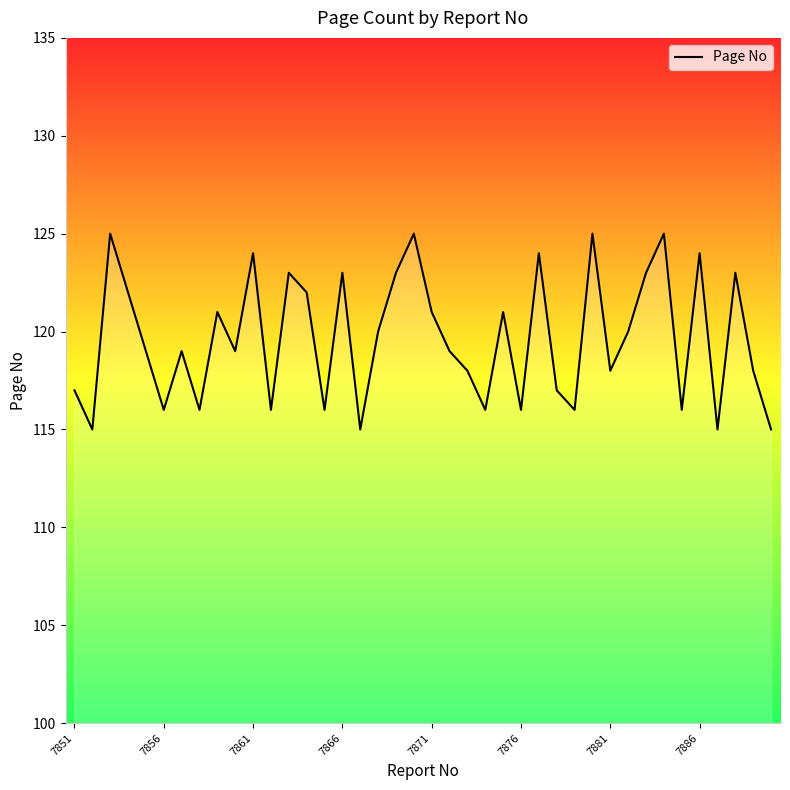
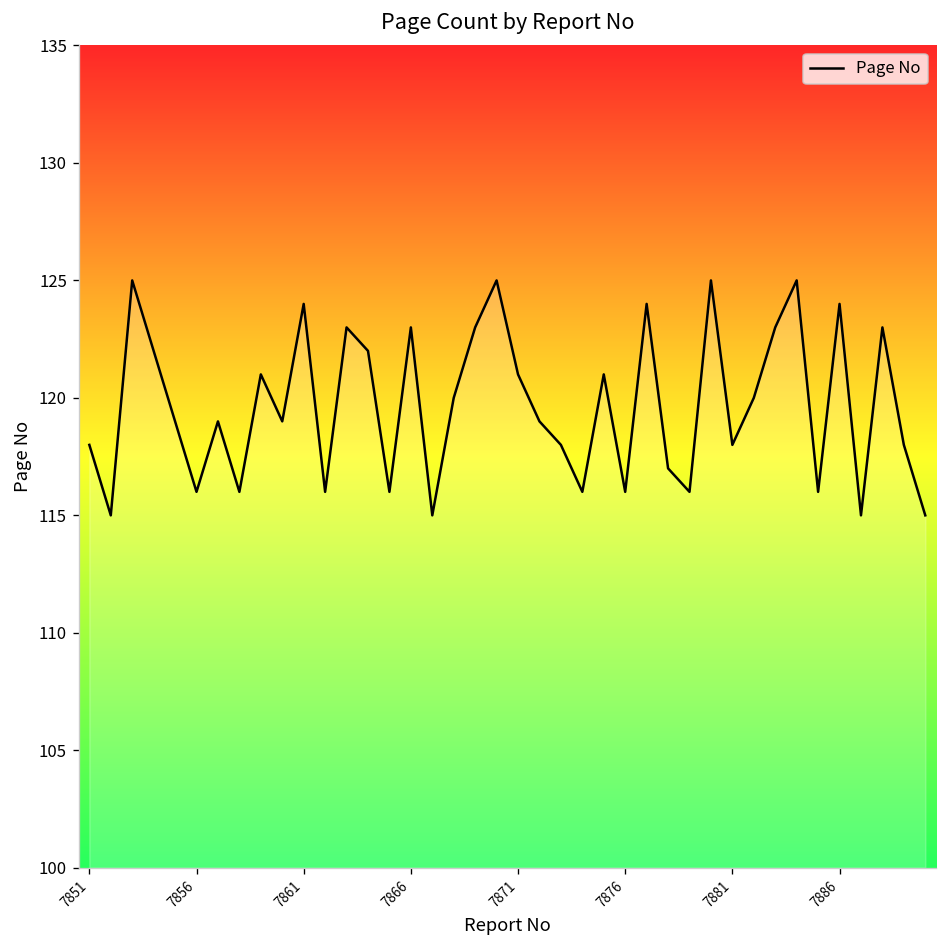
7851: 117 -> 118
